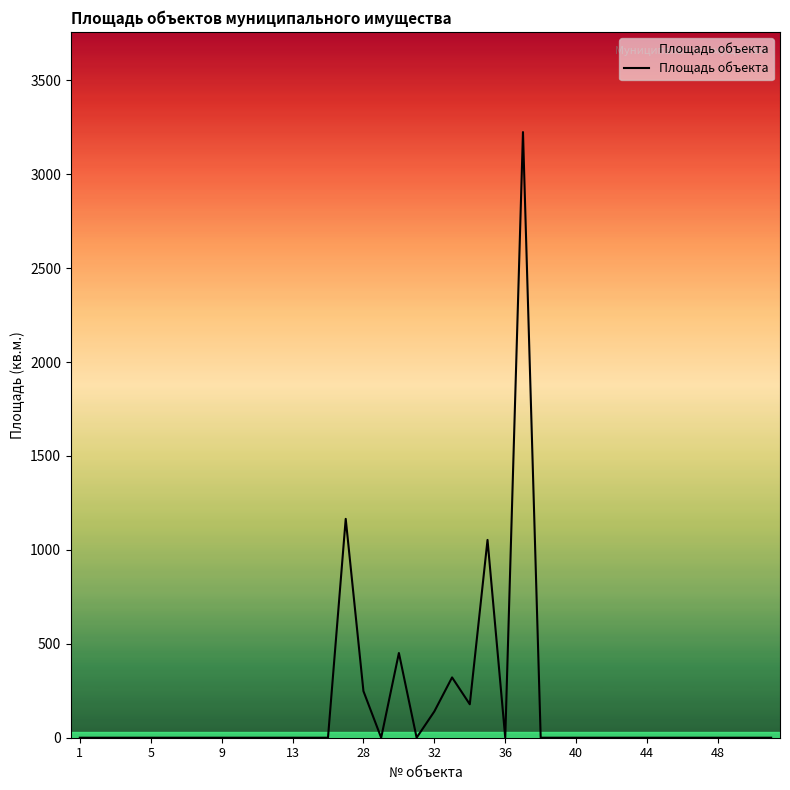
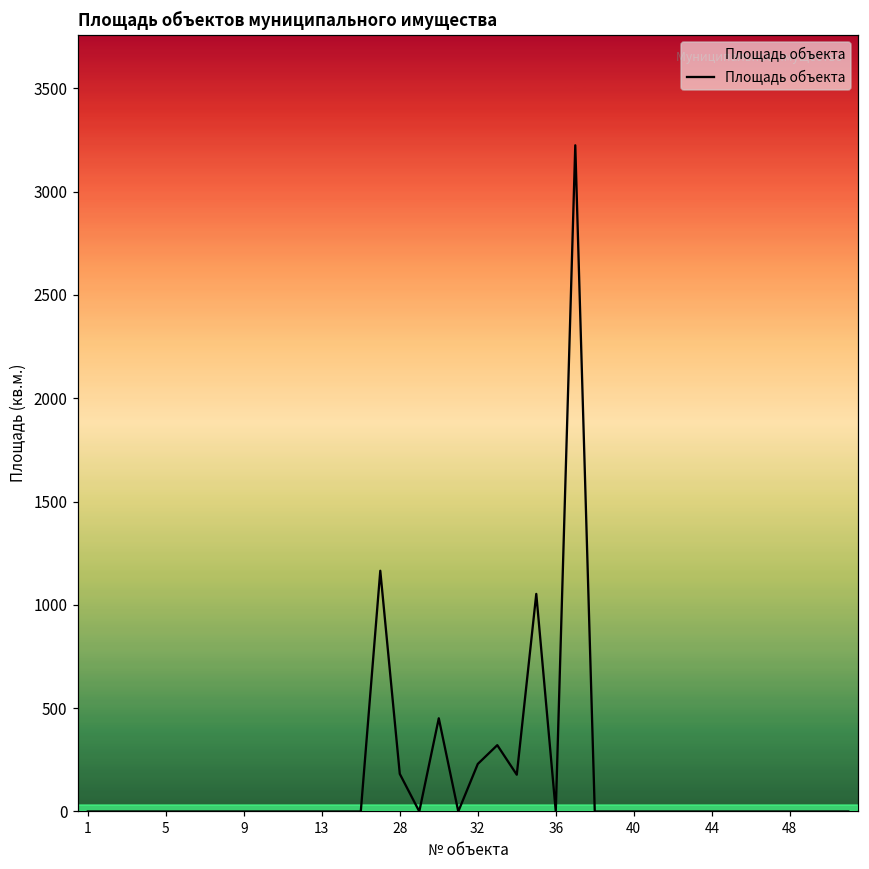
28: 250 -> 180
32: 140 -> 230
